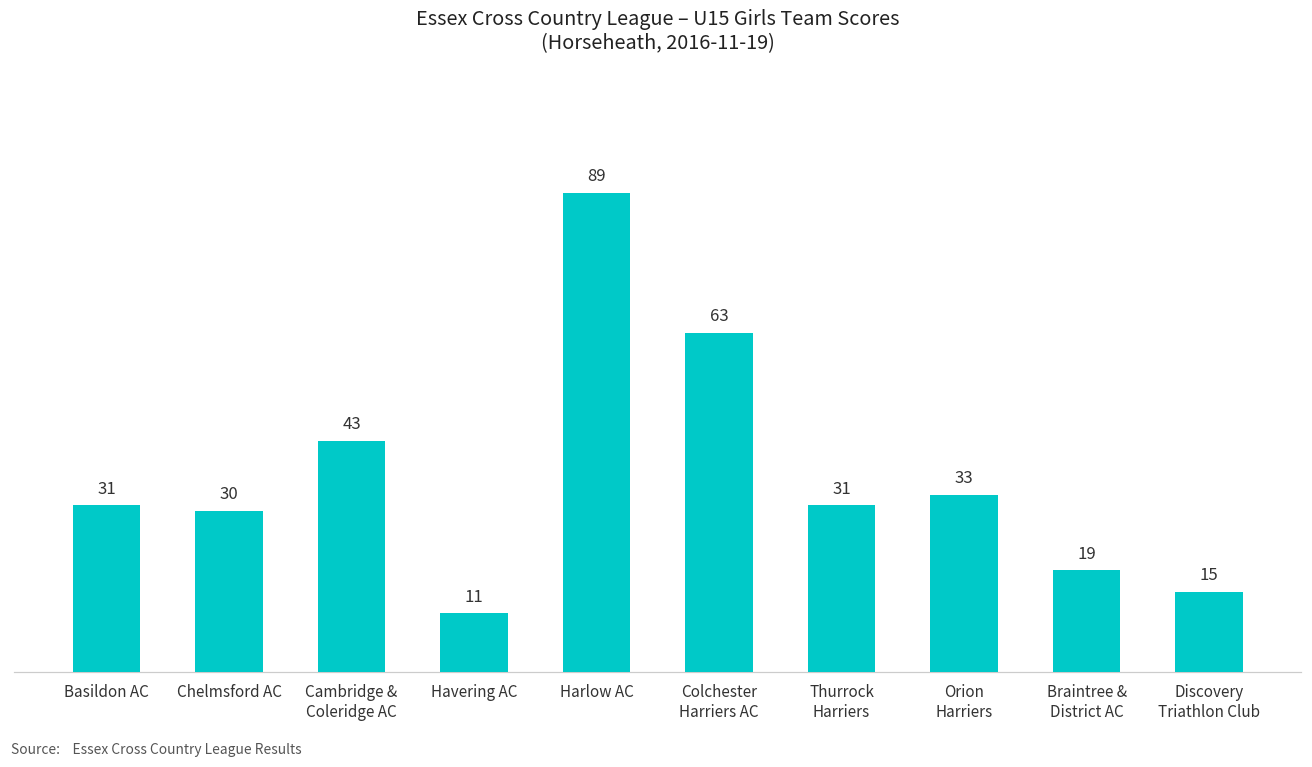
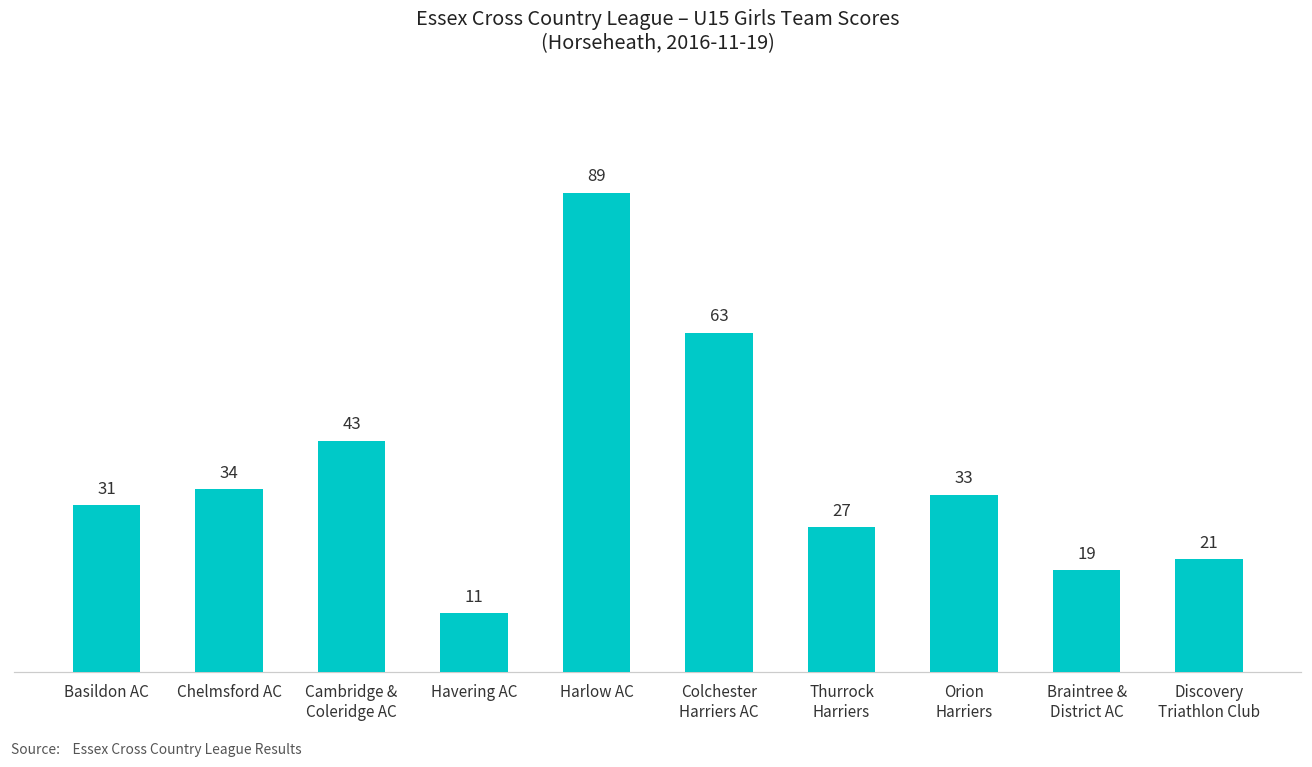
Chelmsford AC: 30 -> 34
Thurrock Harriers: 31 -> 27
Discovery Triathlon Club: 15 -> 21
